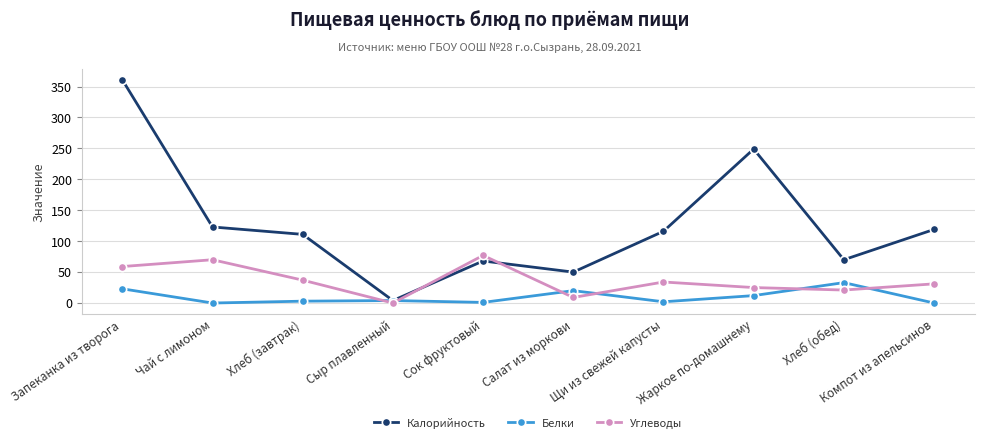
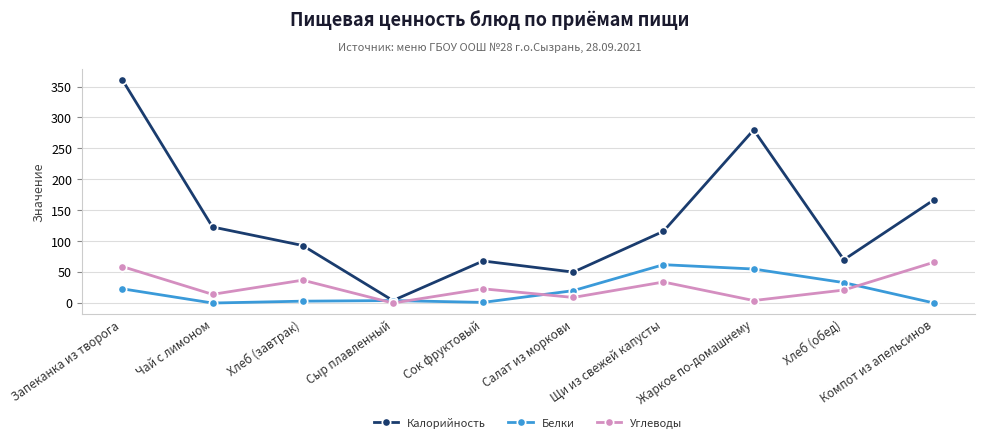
Углеводы, Чай с лимоном: 70 -> 10
Калорийность, Хлеб (завтрак): 110 -> 90
Углеводы, Сок фруктовый: 80 -> 20
Белки, Щи из свежей капусты: 0 -> 60
Калорийность, Жаркое по-домашнему: 250 -> 280
Белки, Жаркое по-домашнему: 10 -> 60
Углеводы, Жаркое по-домашнему: 30 -> 0
Калорийность, Компот из апельсинов: 120 -> 170
Углеводы, Компот из апельсинов: 30 -> 70
